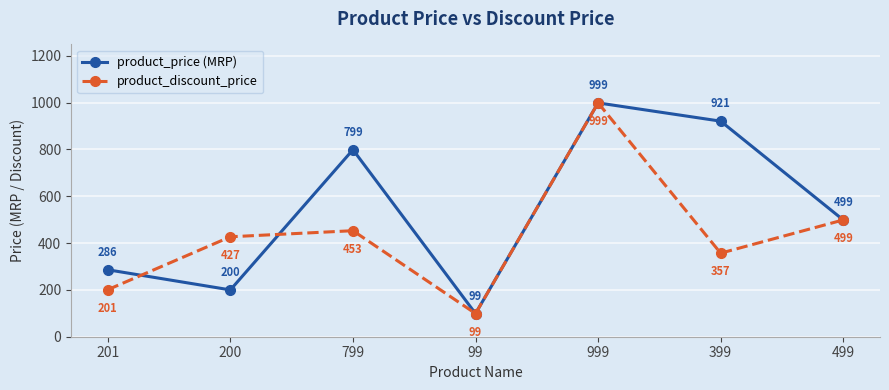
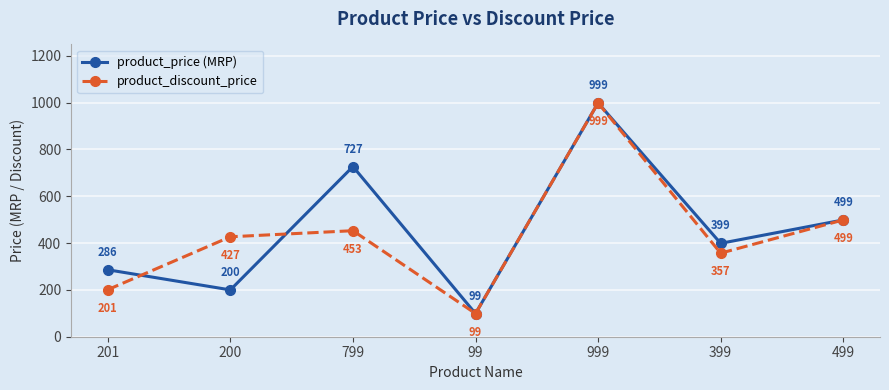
product_price (MRP), 799: 799 -> 727
product_price (MRP), 399: 921 -> 399
